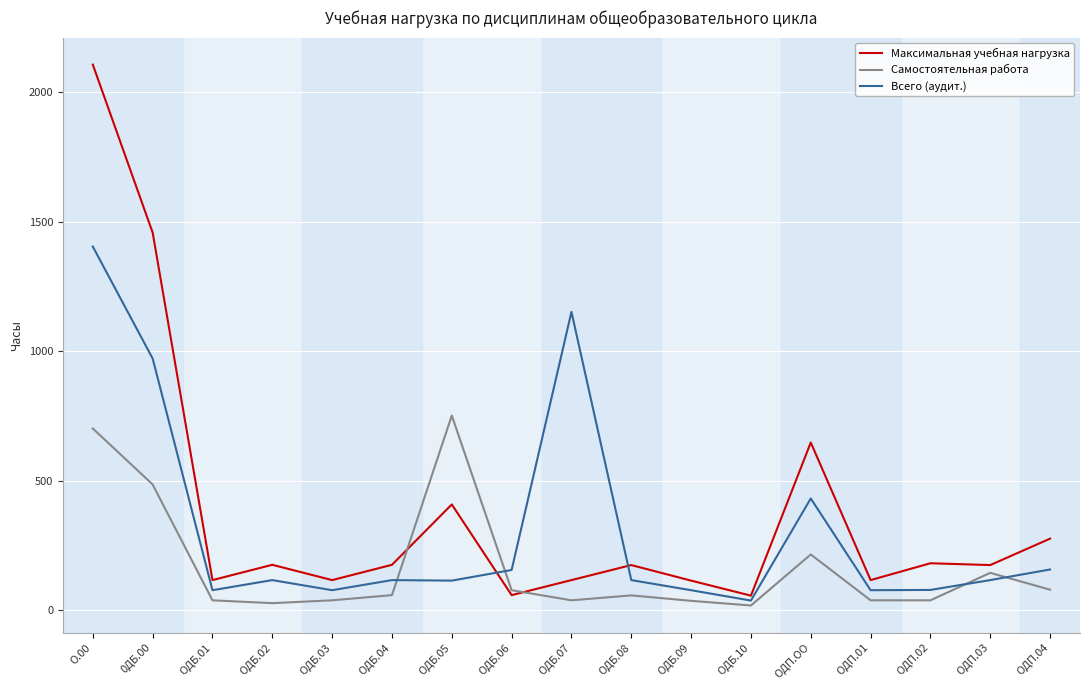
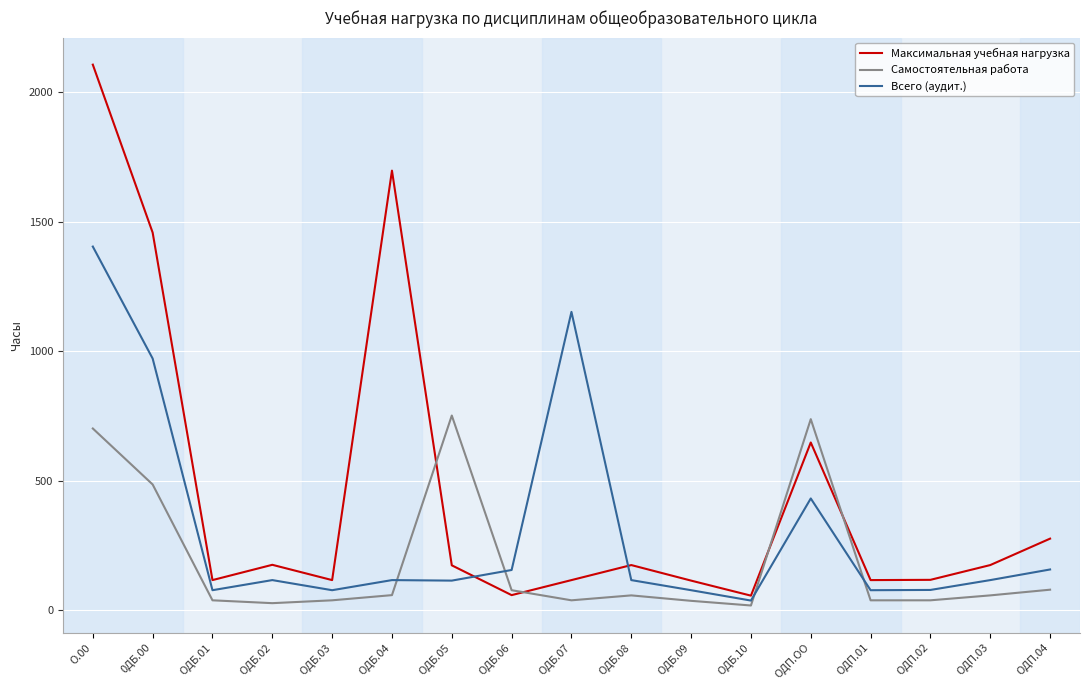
Максимальная учебная нагрузка, ОДБ.04: 180 -> 1700
Максимальная учебная нагрузка, ОДБ.05: 410 -> 170
Самостоятельная работа, ОДП.ОО: 220 -> 740
Максимальная учебная нагрузка, ОДП.02: 180 -> 120
Самостоятельная работа, ОДП.03: 150 -> 60
